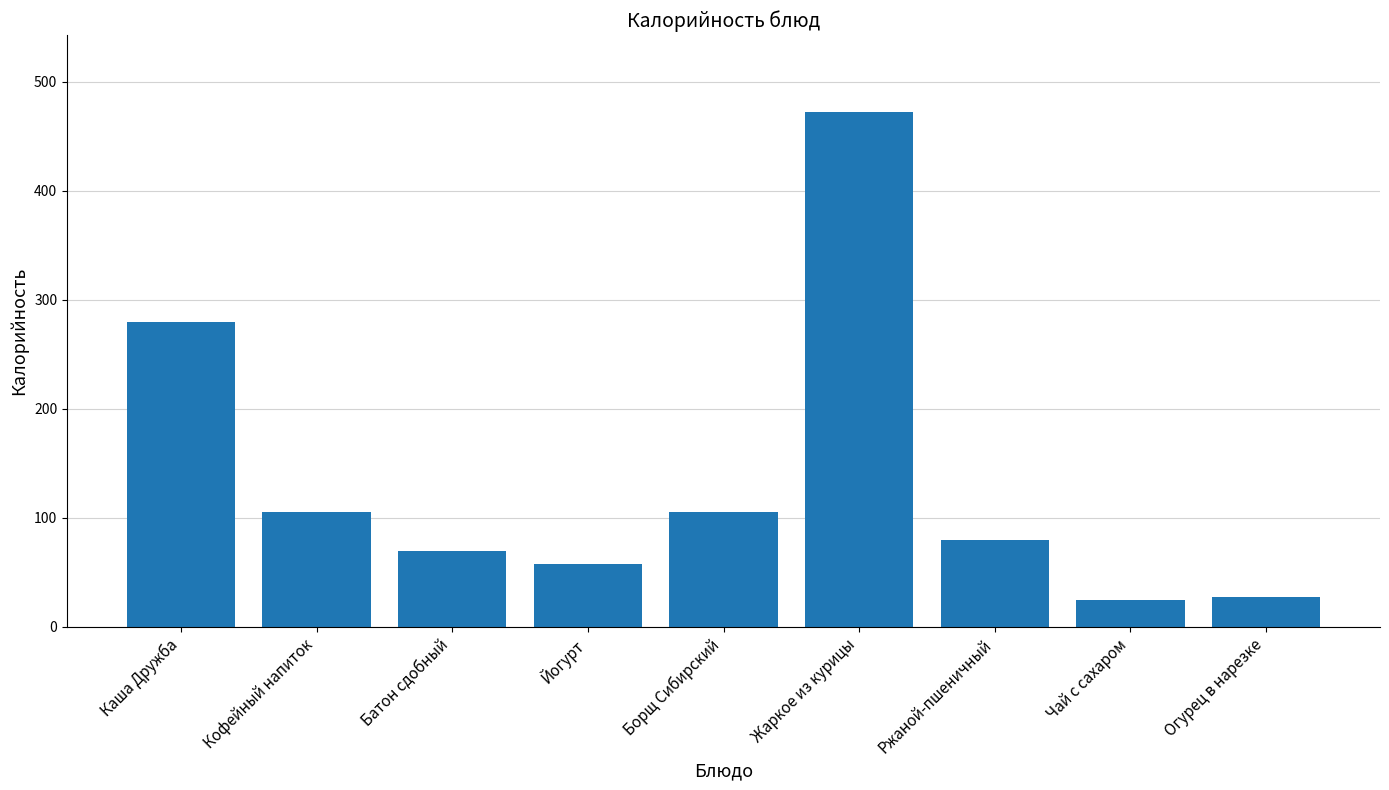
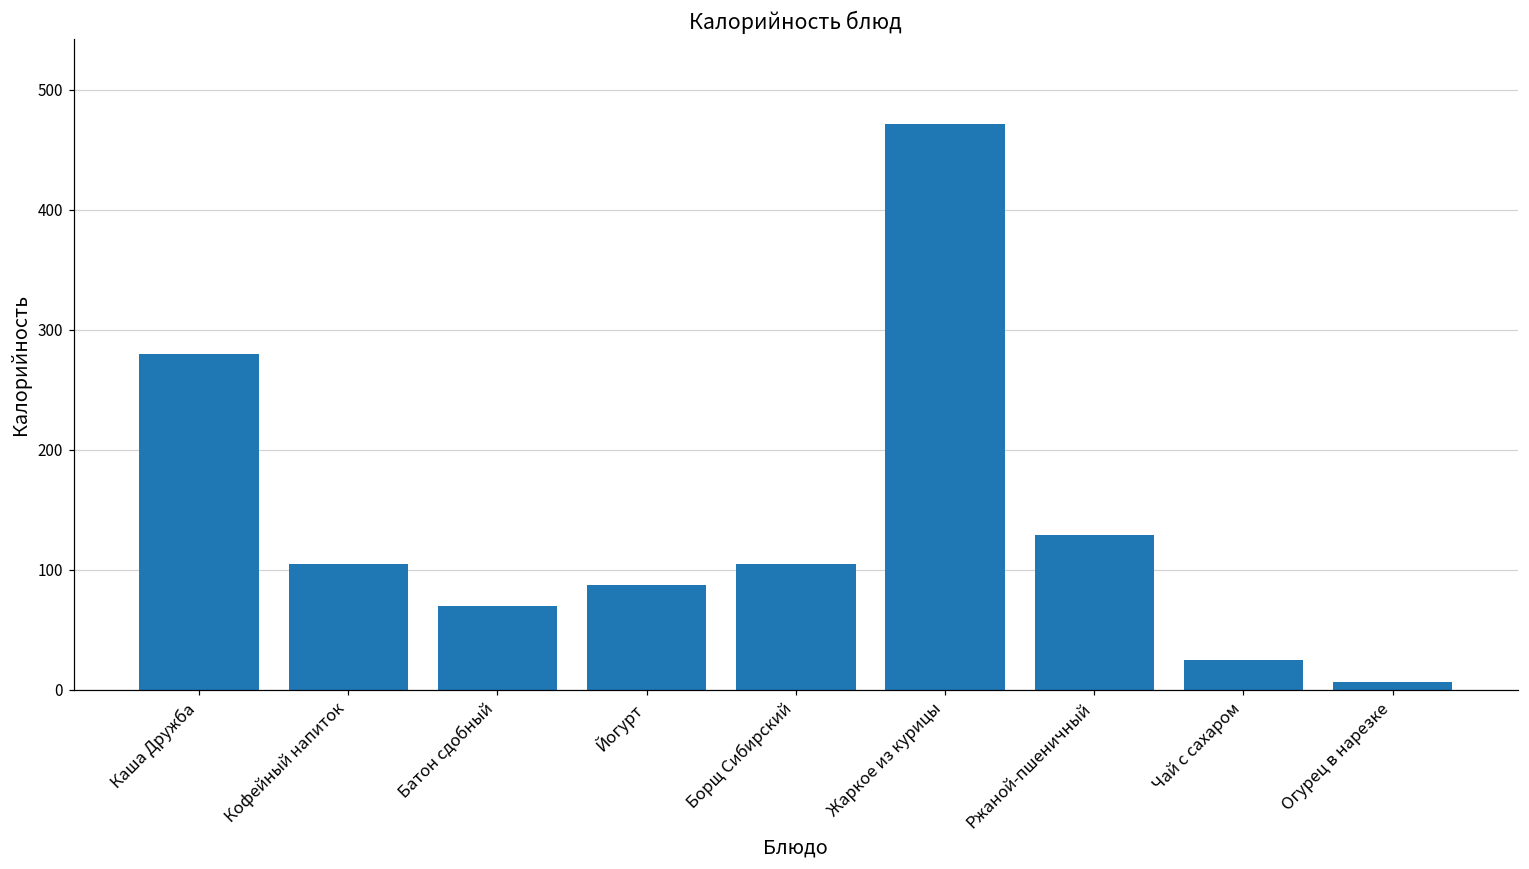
Йогурт: 58 -> 87
Ржаной-пшеничный: 80 -> 129
Огурец в нарезке: 27 -> 6
